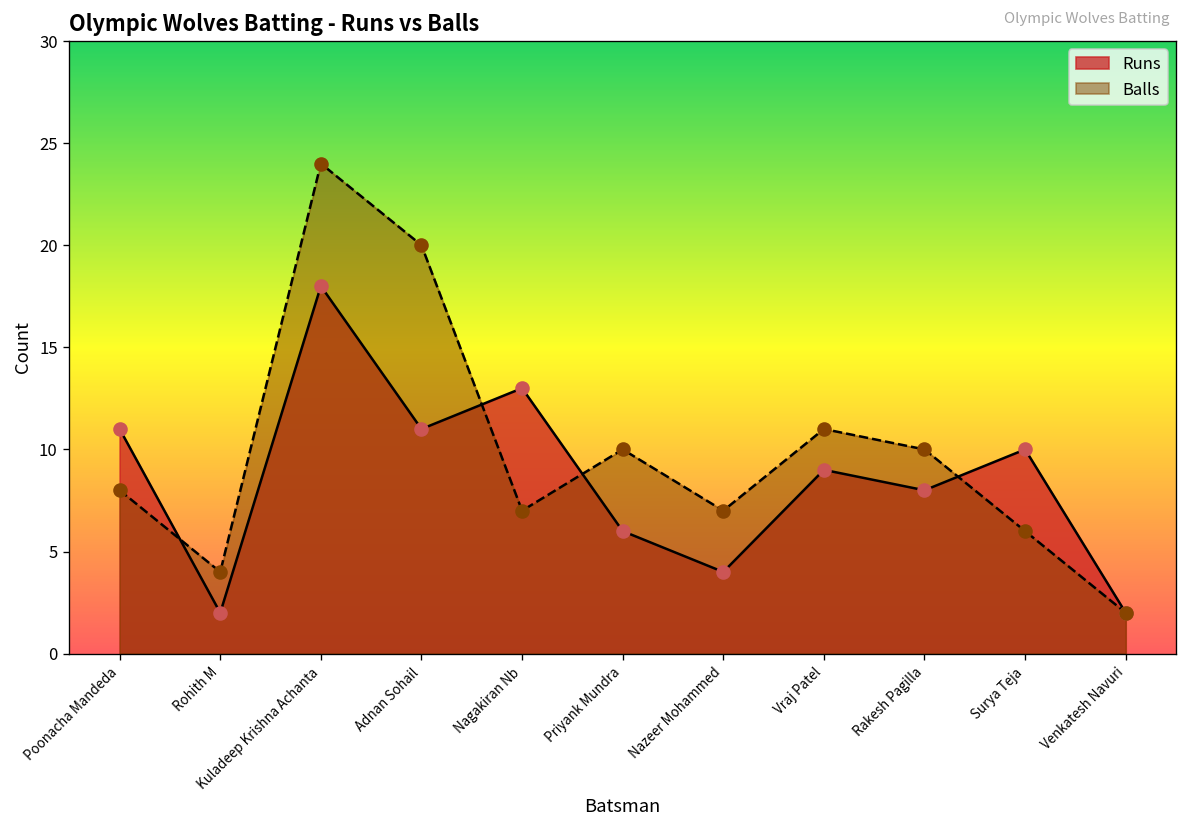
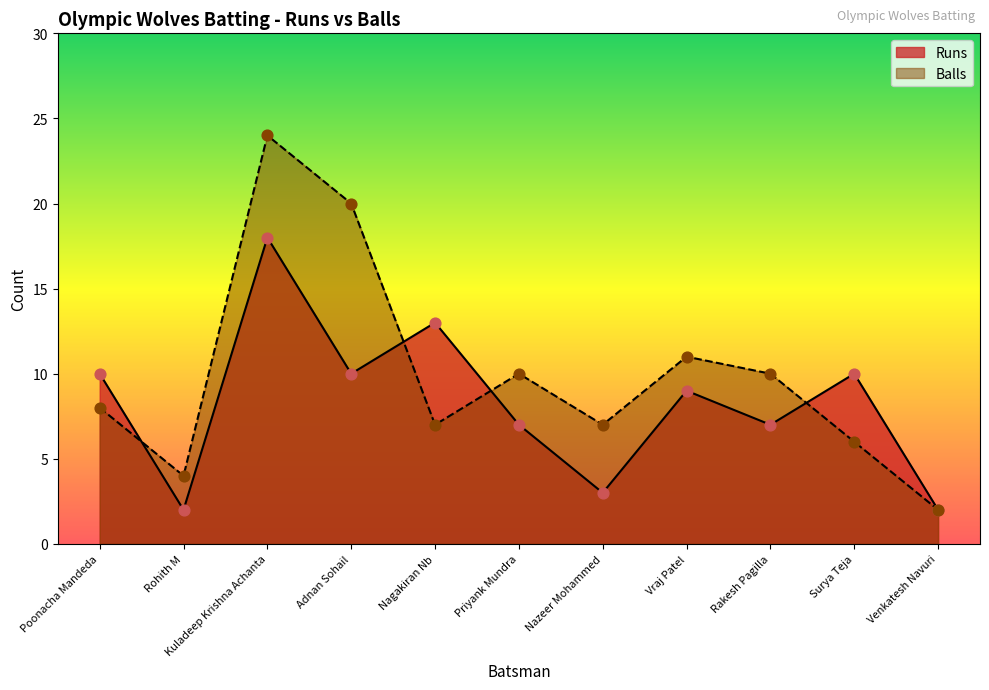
Runs, Poonacha Mandeda: 11 -> 10
Runs, Adnan Sohail: 11 -> 10
Runs, Priyank Mundra: 6 -> 7
Runs, Nazeer Mohammed: 4 -> 3
Runs, Rakesh Pagilla: 8 -> 7
